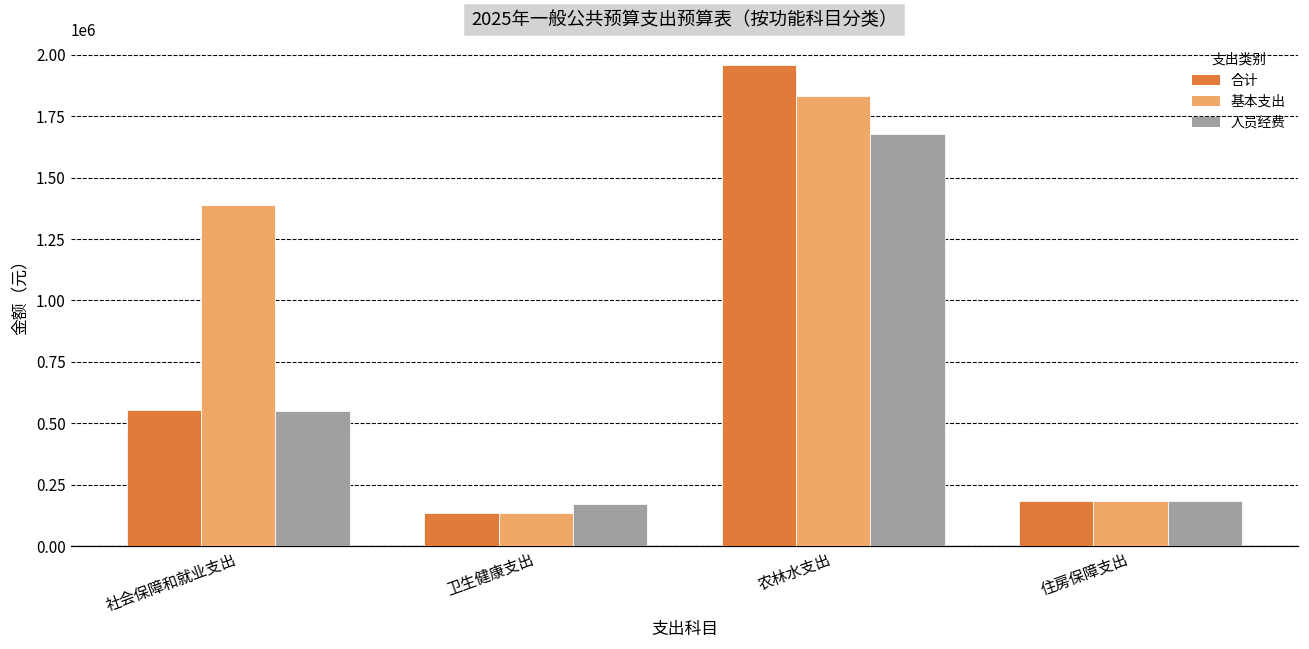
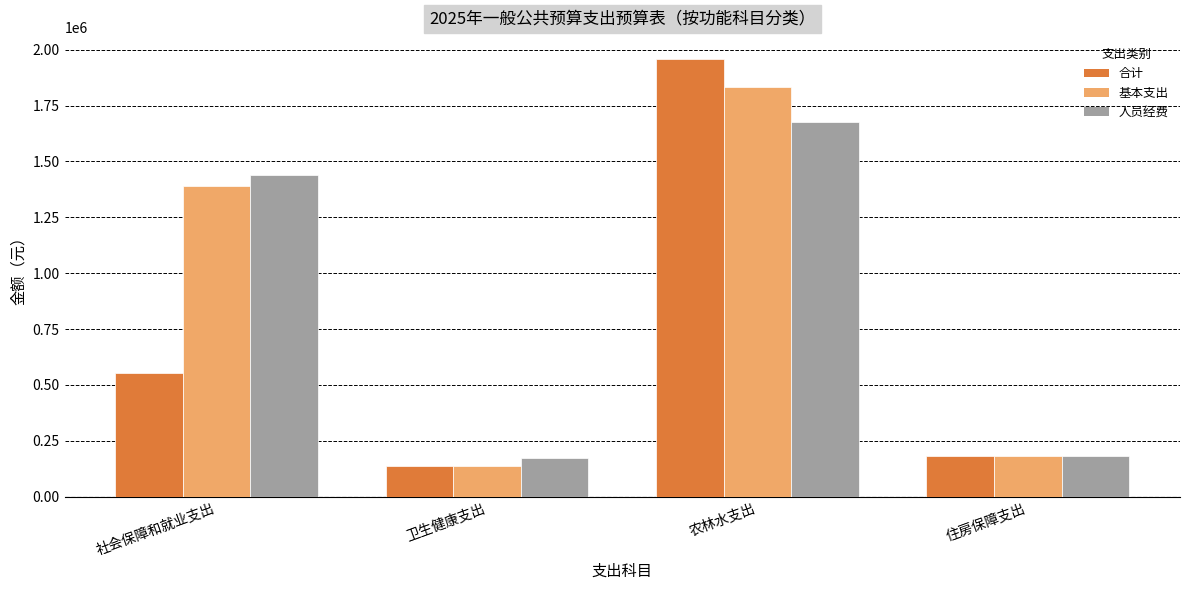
人员经费, 社会保障和就业支出: 550000 -> 1440000
